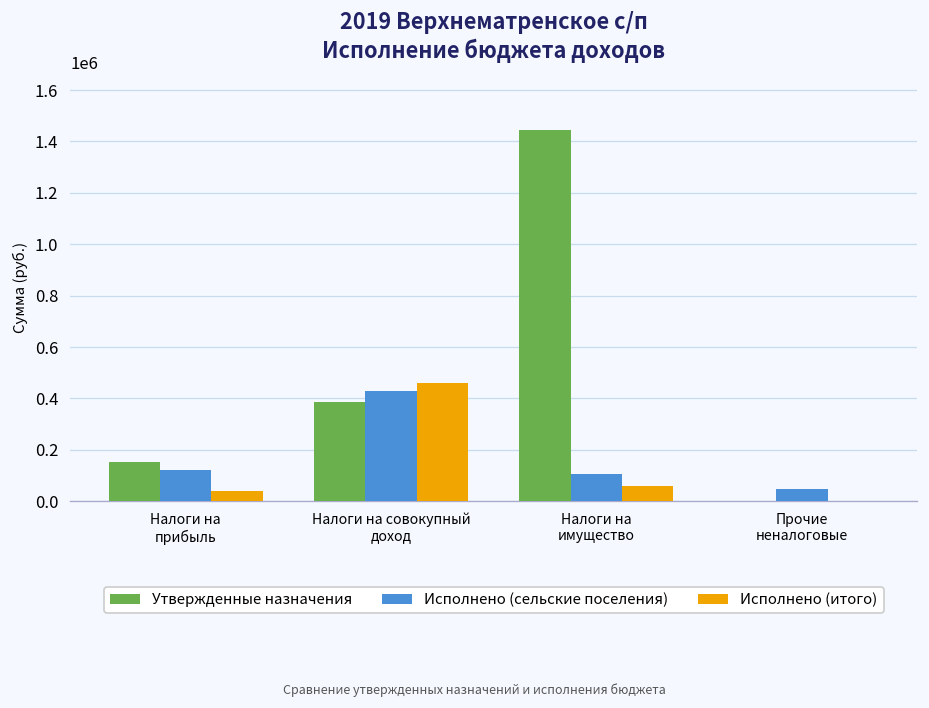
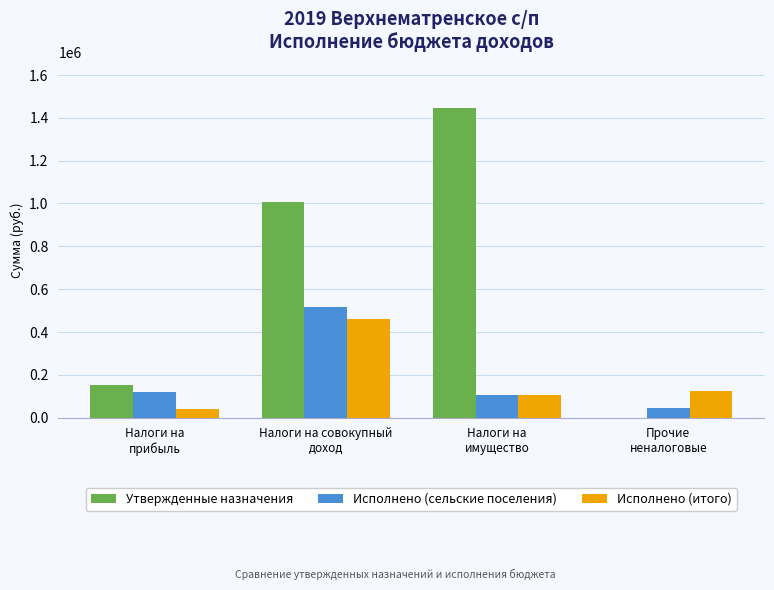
Утвержденные назначения, Налоги на совокупный доход: 390000 -> 1010000
Исполнено (сельские поселения), Налоги на совокупный доход: 430000 -> 520000
Исполнено (итого), Налоги на имущество: 60000 -> 100000
Исполнено (итого), Прочие неналоговые: 0 -> 120000
